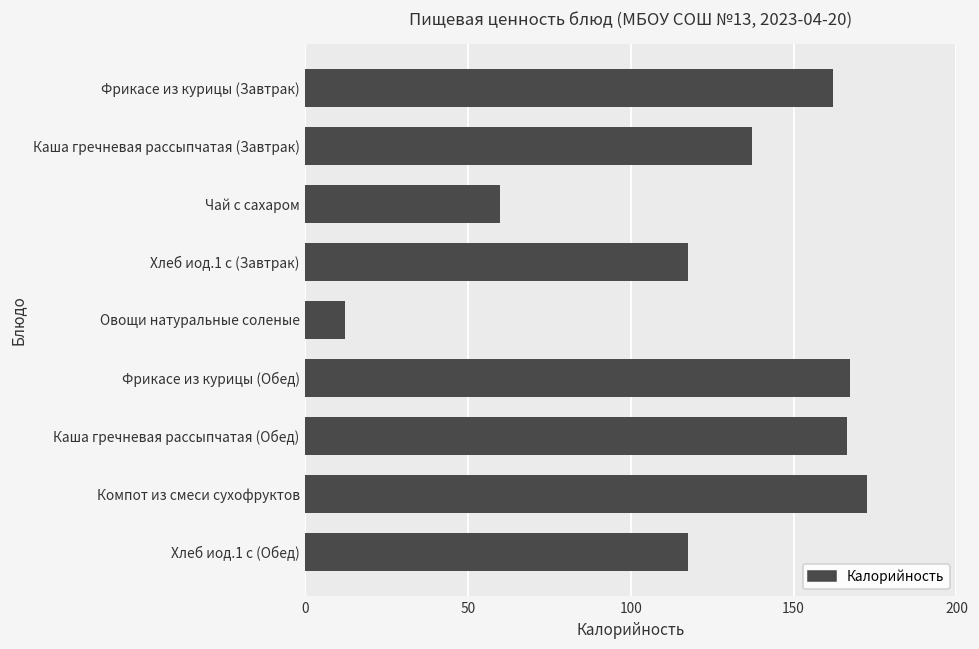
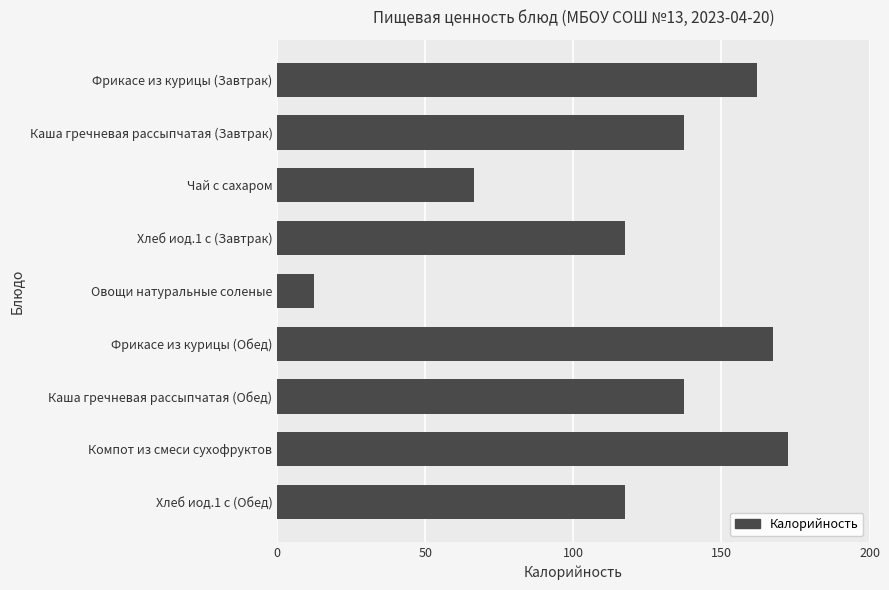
Чай с сахаром: 60 -> 66
Каша гречневая рассыпчатая (Обед): 167 -> 137
